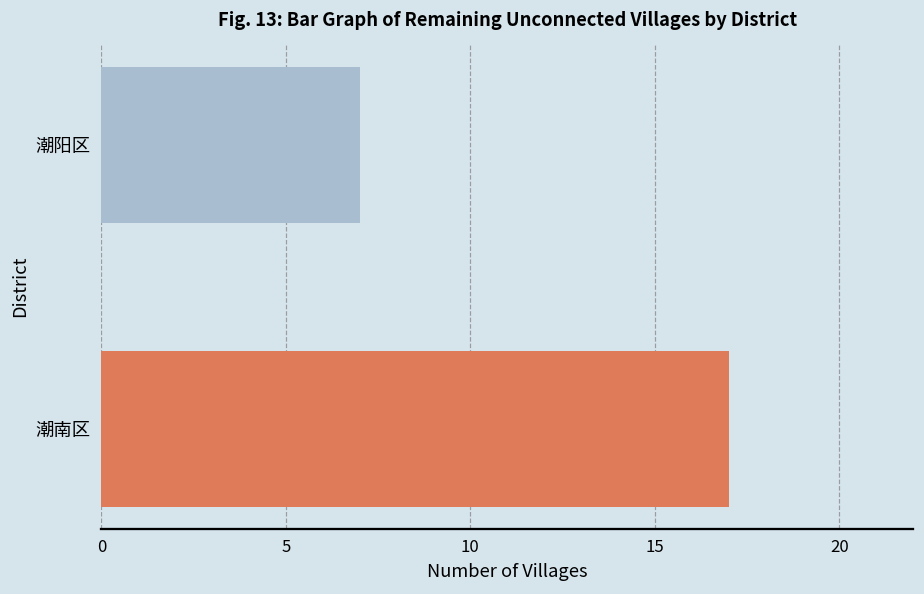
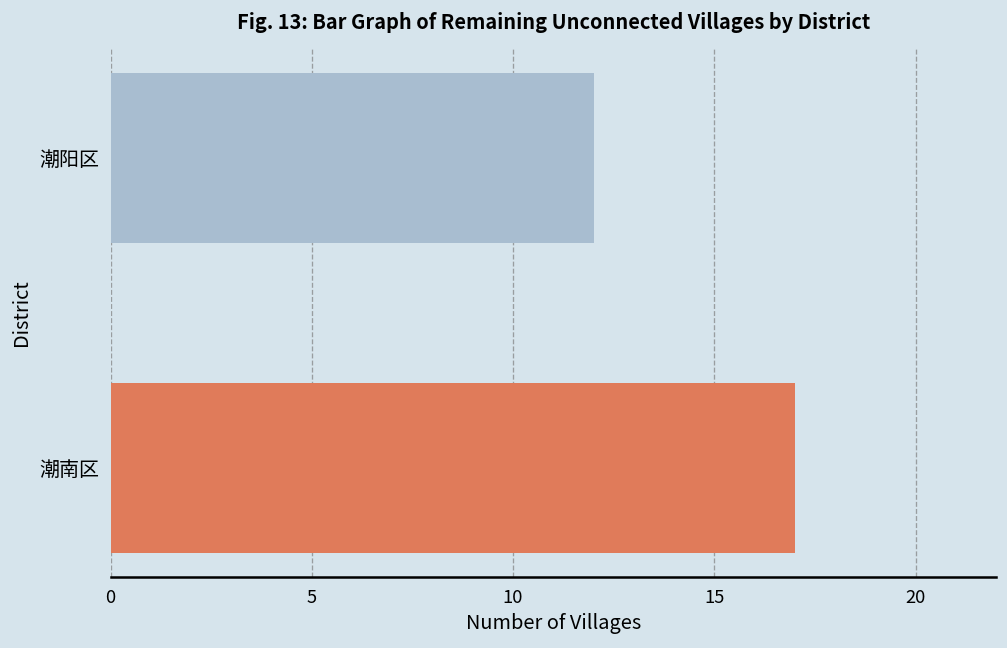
潮阳区: 7 -> 12
